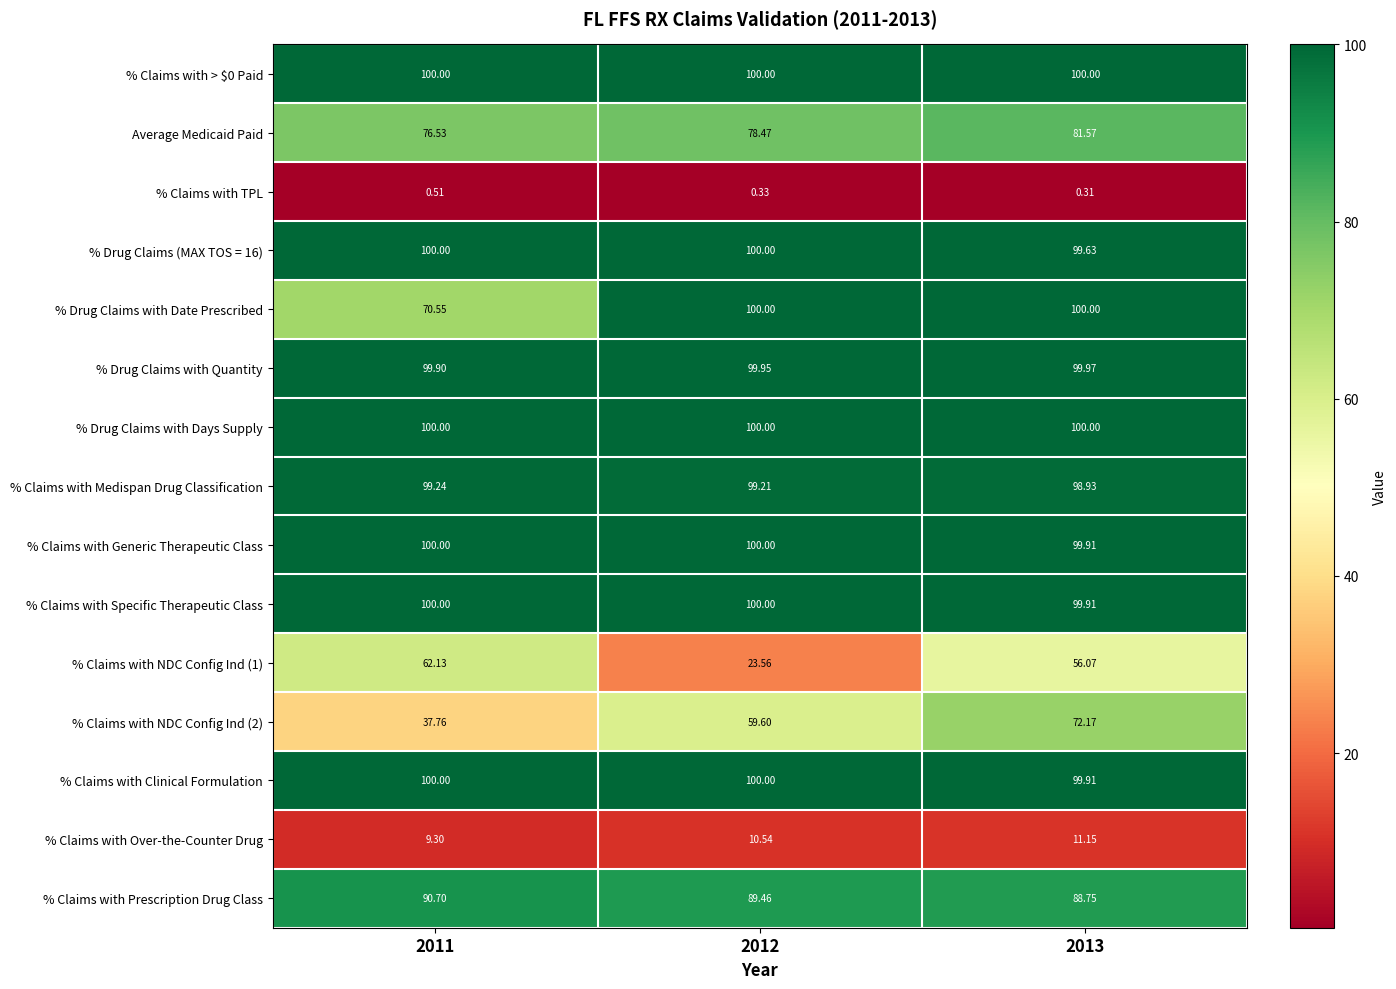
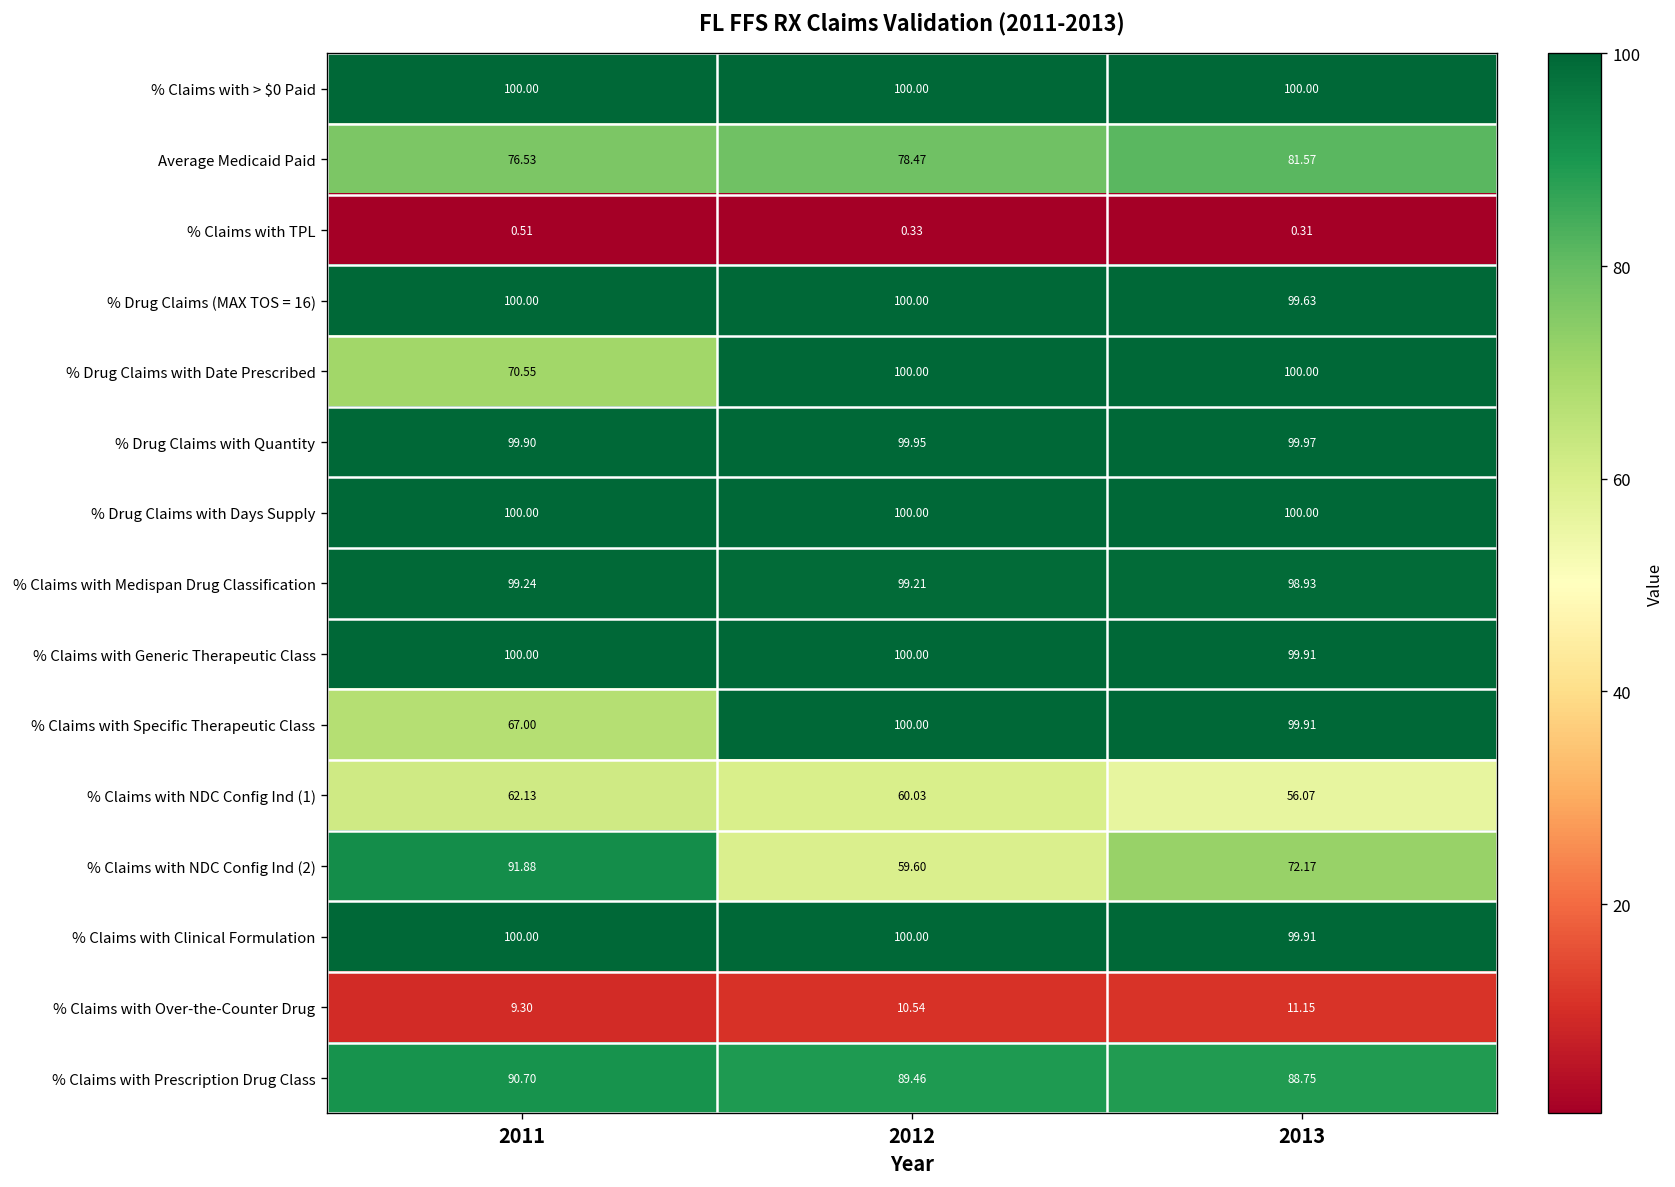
% Claims with Specific Therapeutic Class, 2011: 100.00 -> 67.00
% Claims with NDC Config Ind (1), 2012: 23.56 -> 60.03
% Claims with NDC Config Ind (2), 2011: 37.76 -> 91.88
